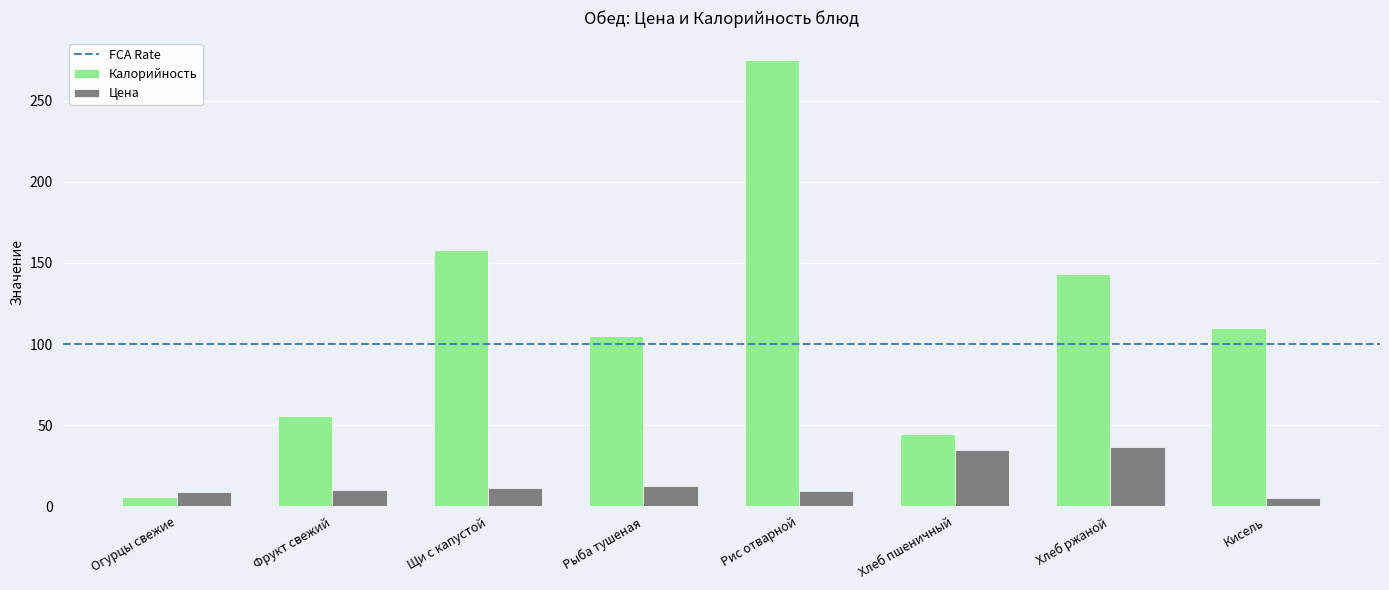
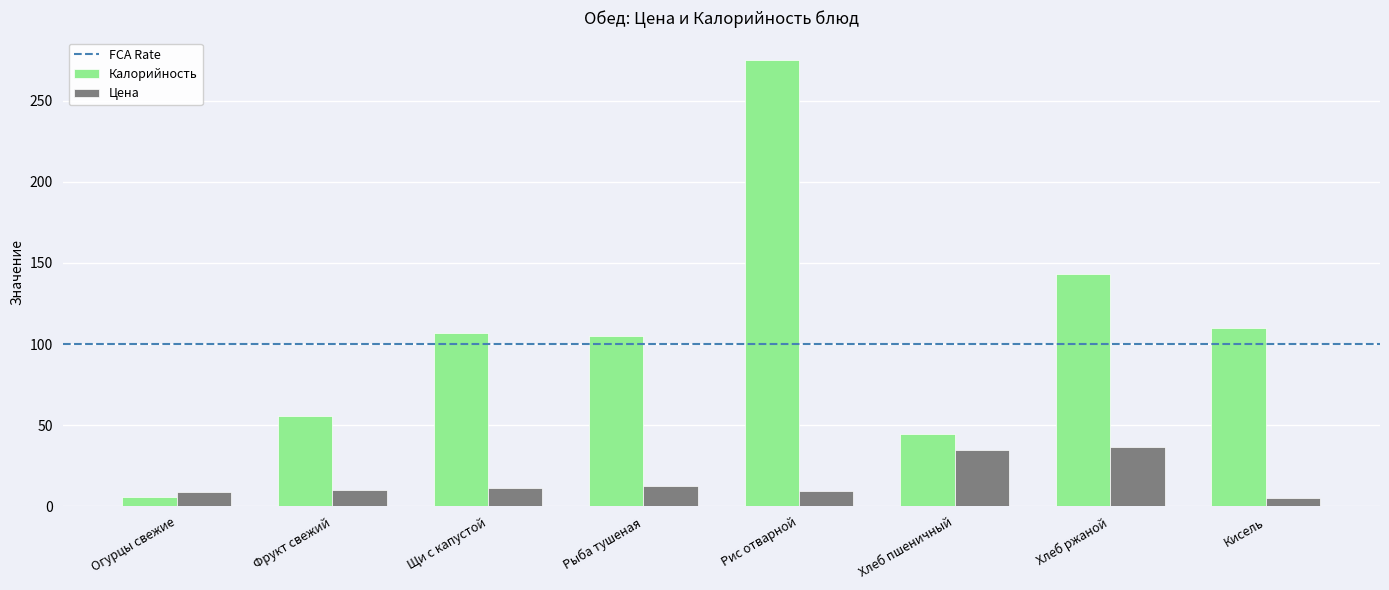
Калорийность, Щи с капустой: 158 -> 107
